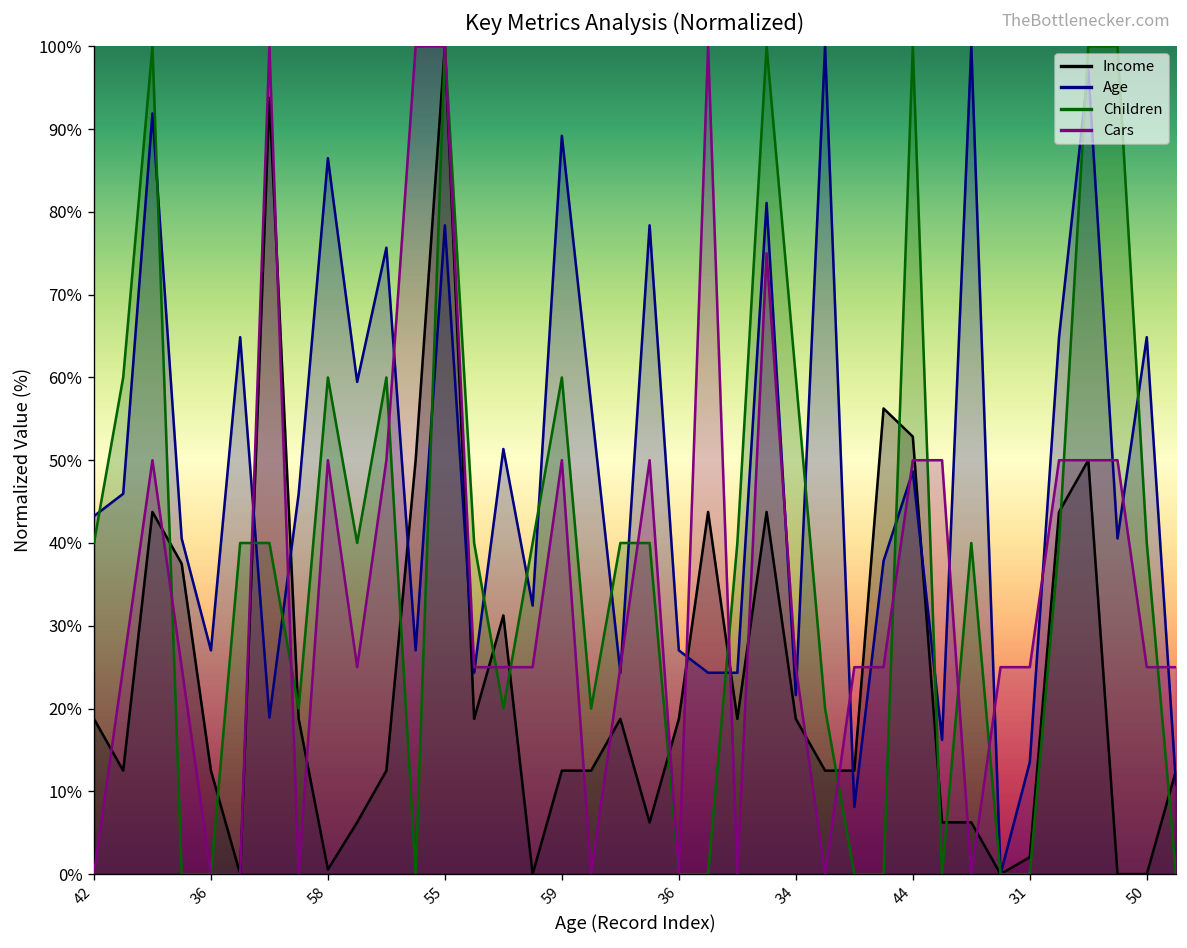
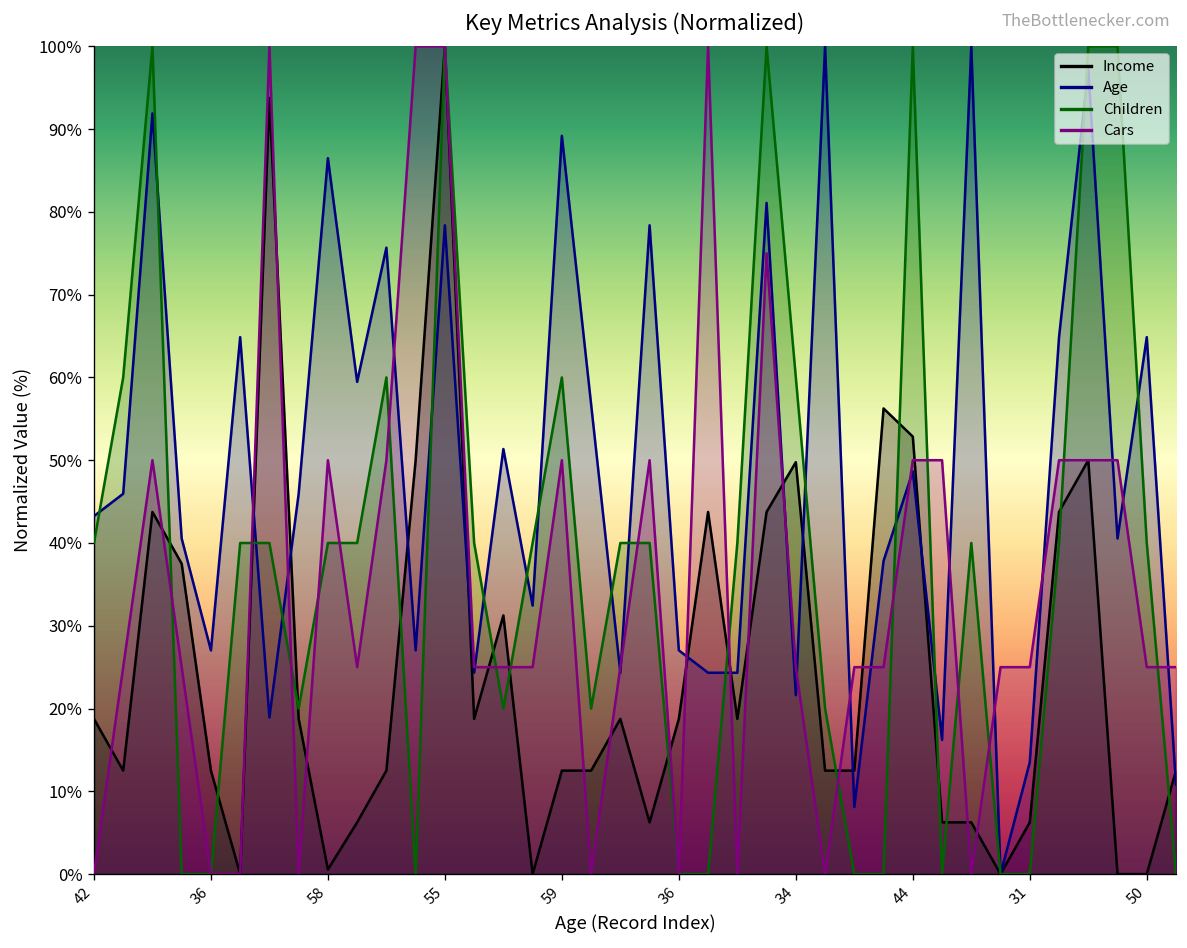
Children, 58: 60% -> 40%
Income, 34: 19% -> 50%
Income, 31: 2% -> 6%
